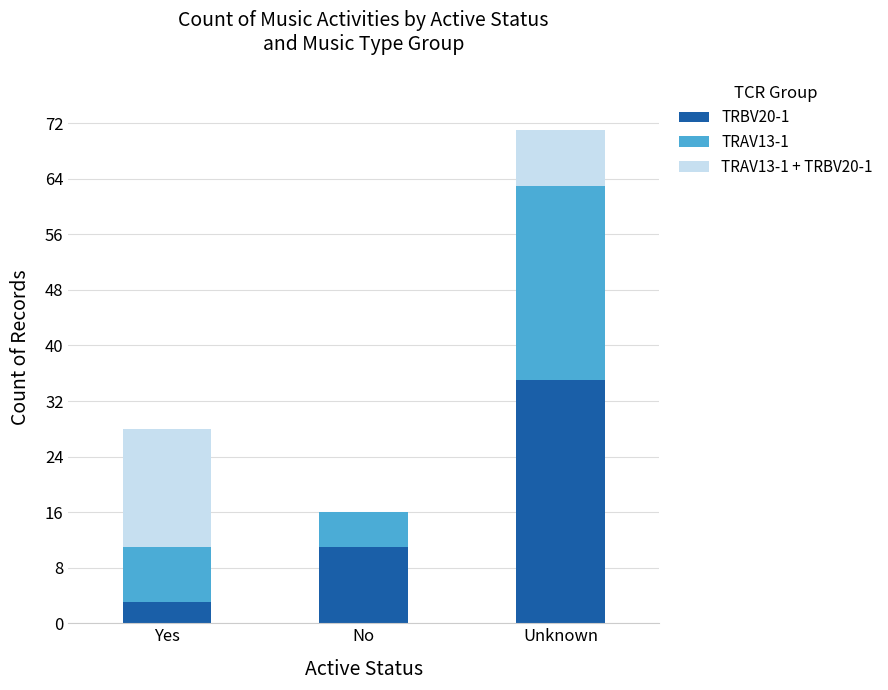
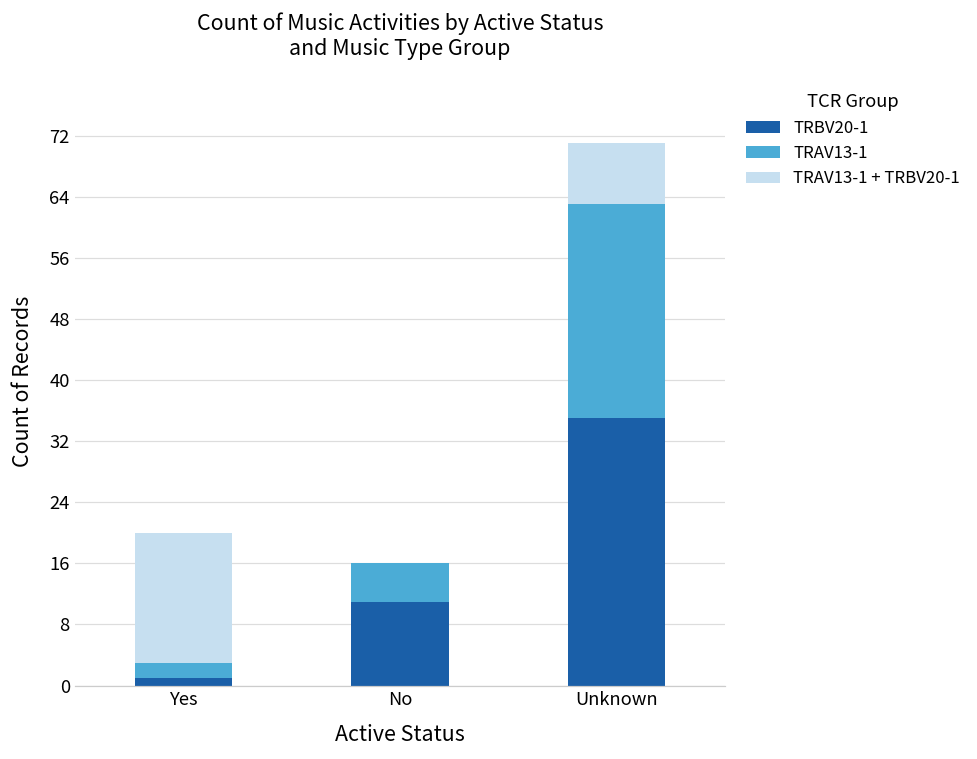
TRBV20-1, Yes: 3 -> 1
TRAV13-1, Yes: 8 -> 2
